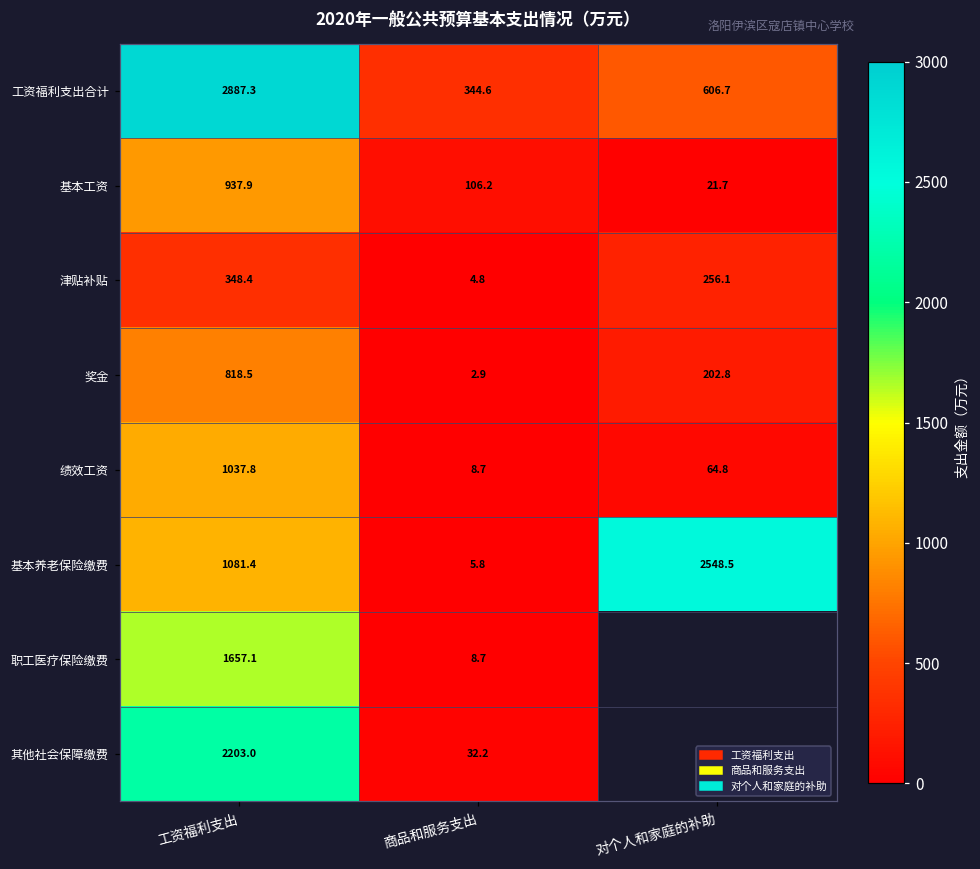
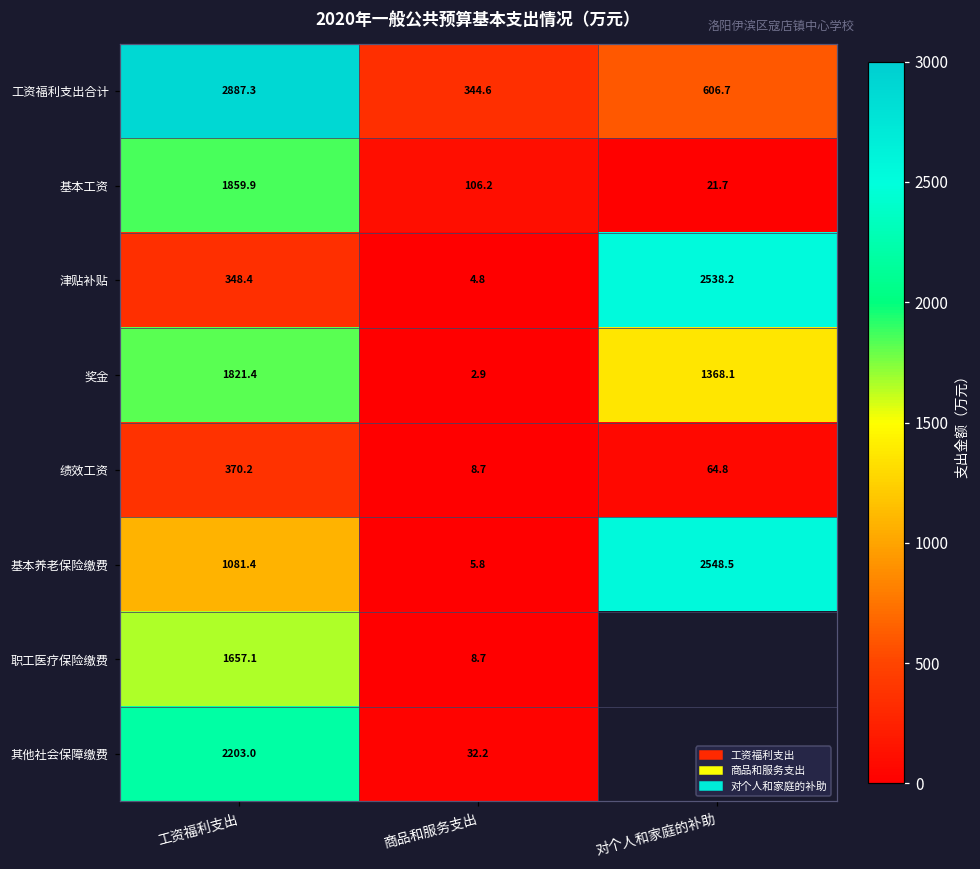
基本工资, 工资福利支出: 937.9 -> 1859.9
津贴补贴, 对个人和家庭的补助: 256.1 -> 2538.2
奖金, 工资福利支出: 818.5 -> 1821.4
奖金, 对个人和家庭的补助: 202.8 -> 1368.1
绩效工资, 工资福利支出: 1037.8 -> 370.2
